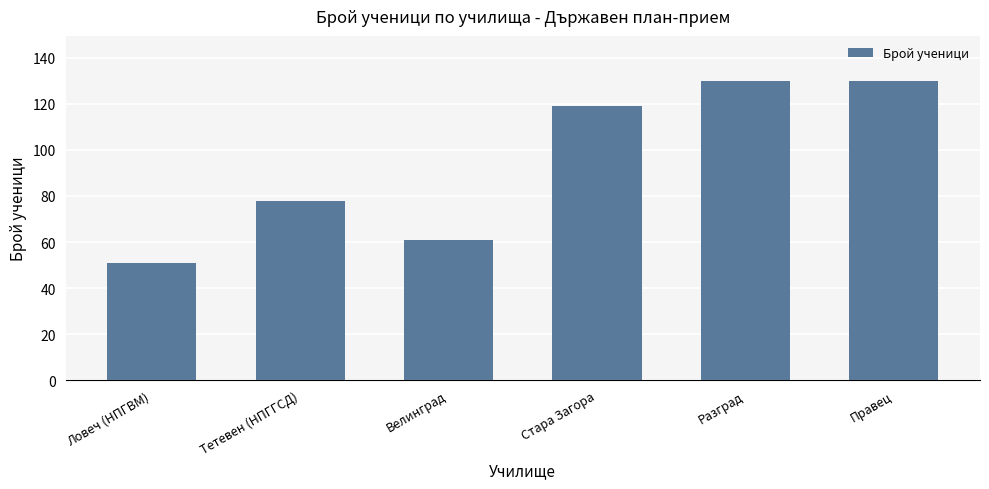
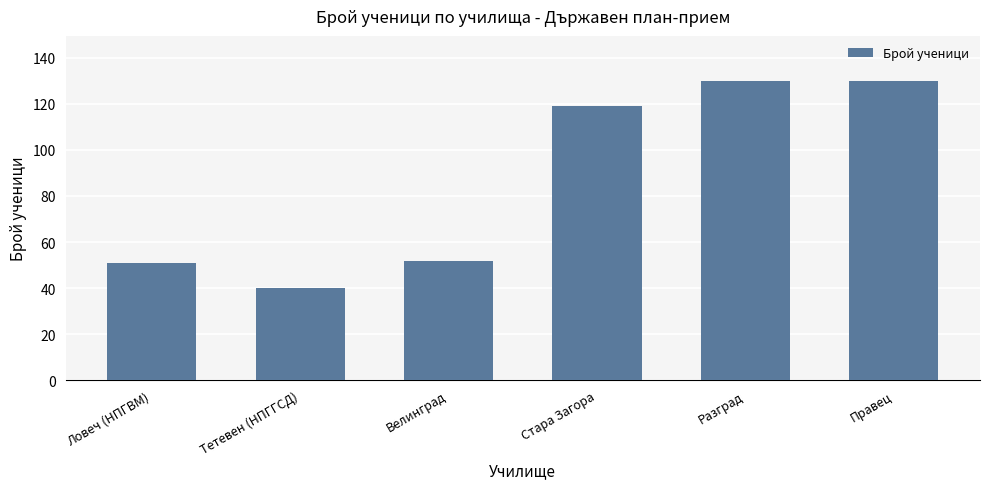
Тетевен (НПГГСД): 78 -> 40
Велинград: 61 -> 52
